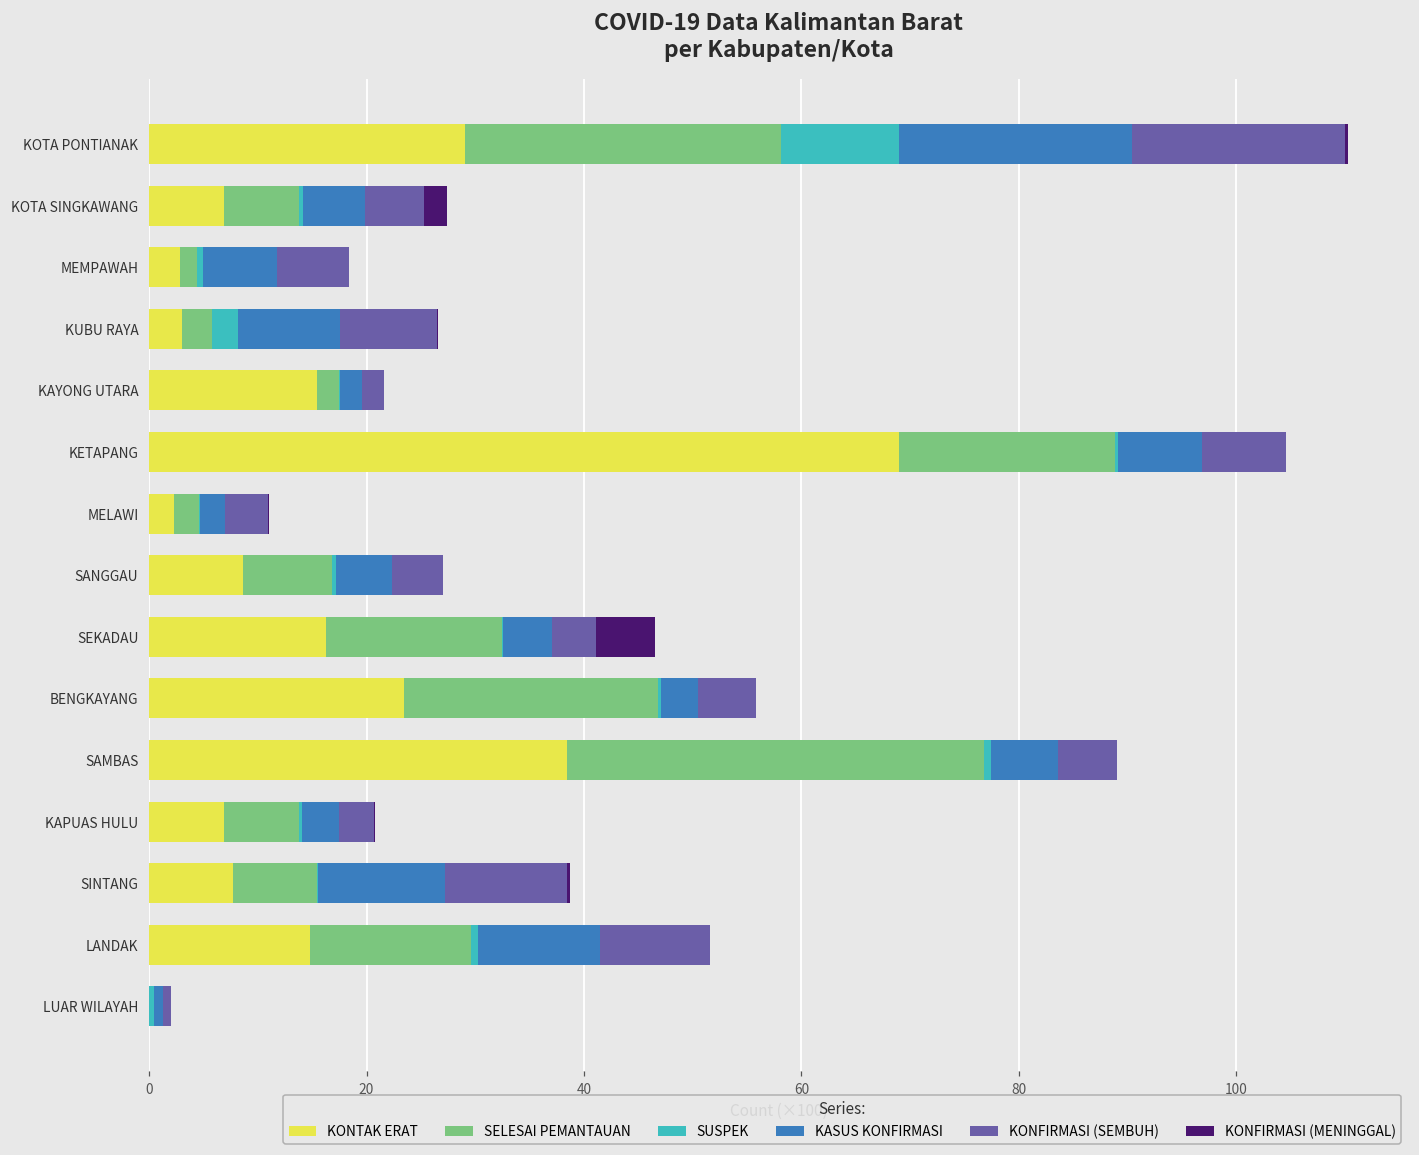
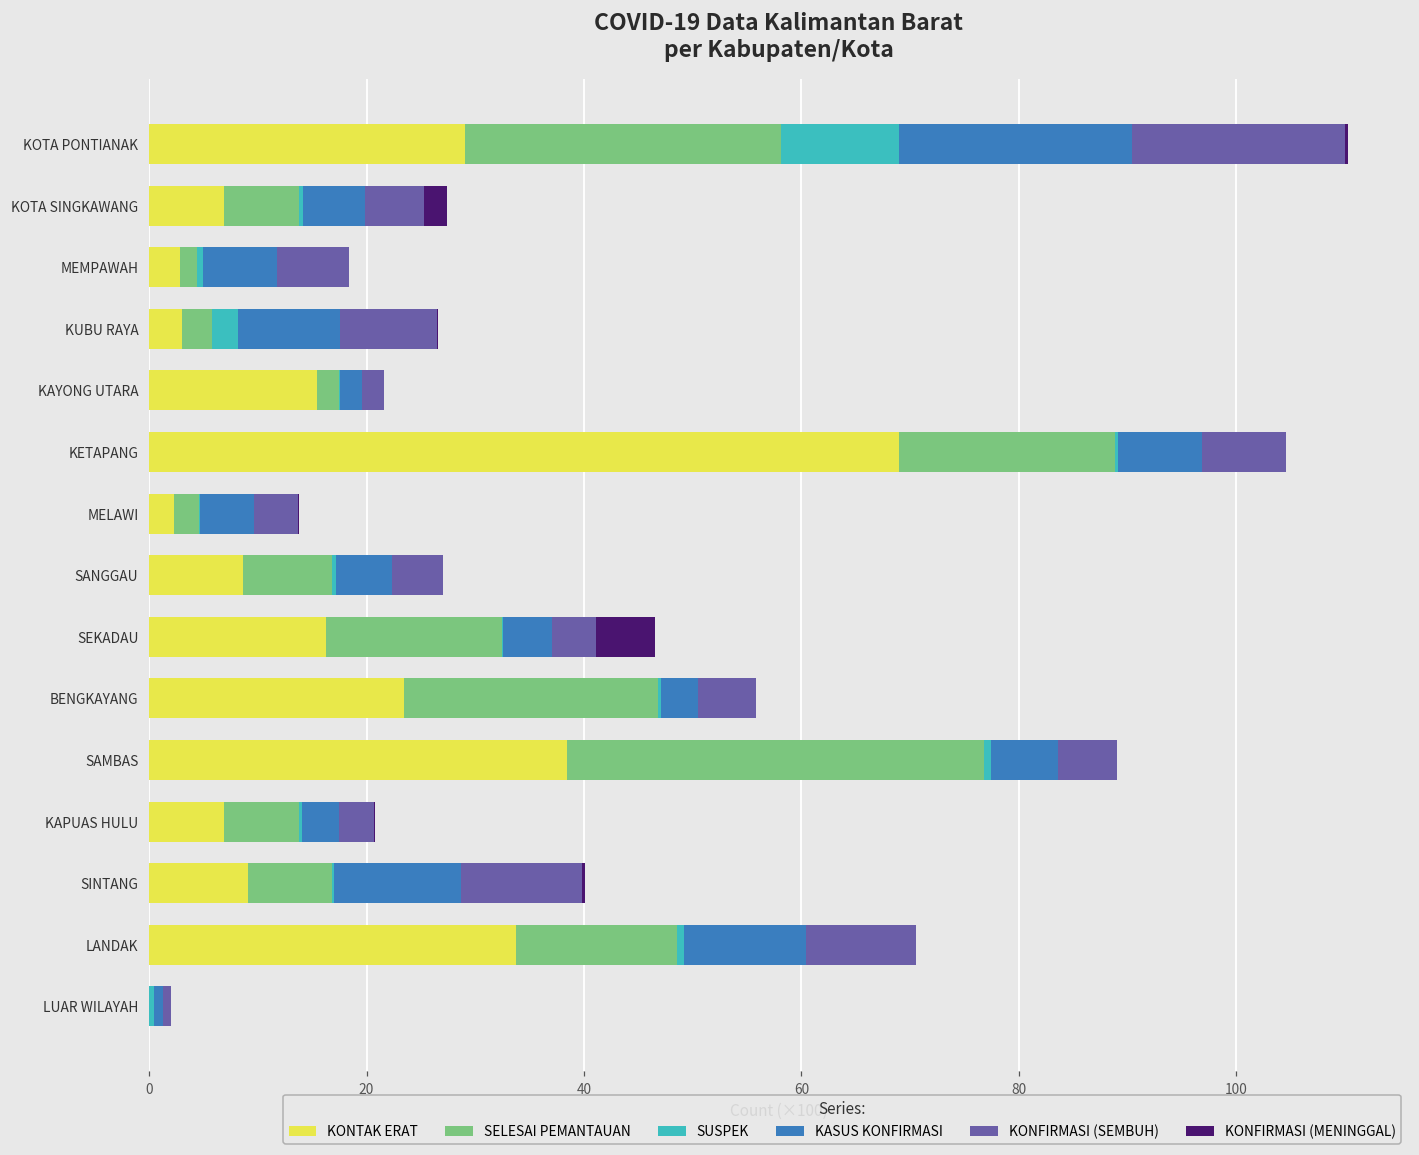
KASUS KONFIRMASI, MELAWI: 2 -> 5
KONTAK ERAT, SINTANG: 8 -> 9
KONTAK ERAT, LANDAK: 15 -> 34
